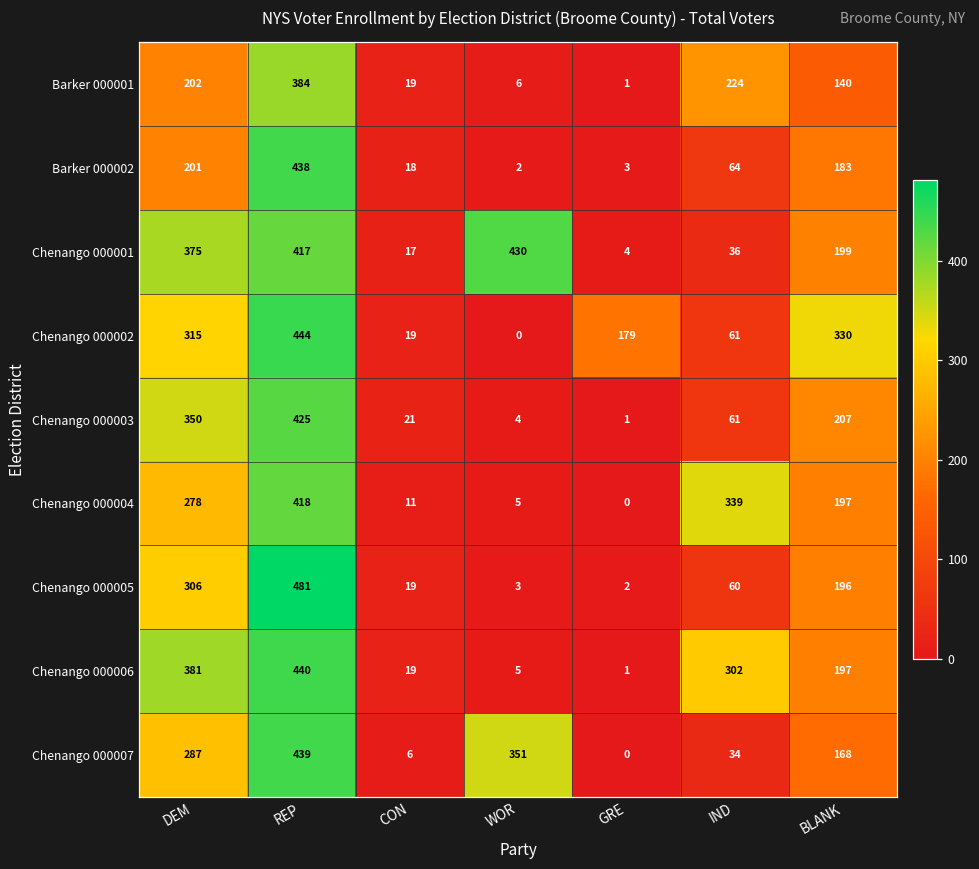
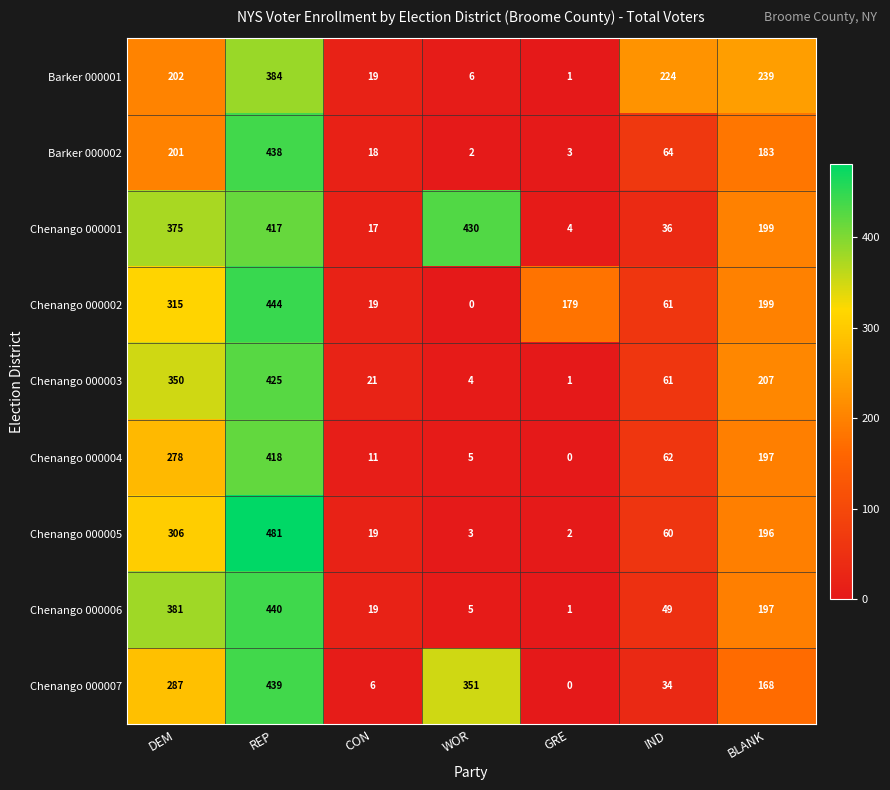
Barker 000001, BLANK: 140 -> 239
Chenango 000002, BLANK: 330 -> 199
Chenango 000004, IND: 339 -> 62
Chenango 000006, IND: 302 -> 49
